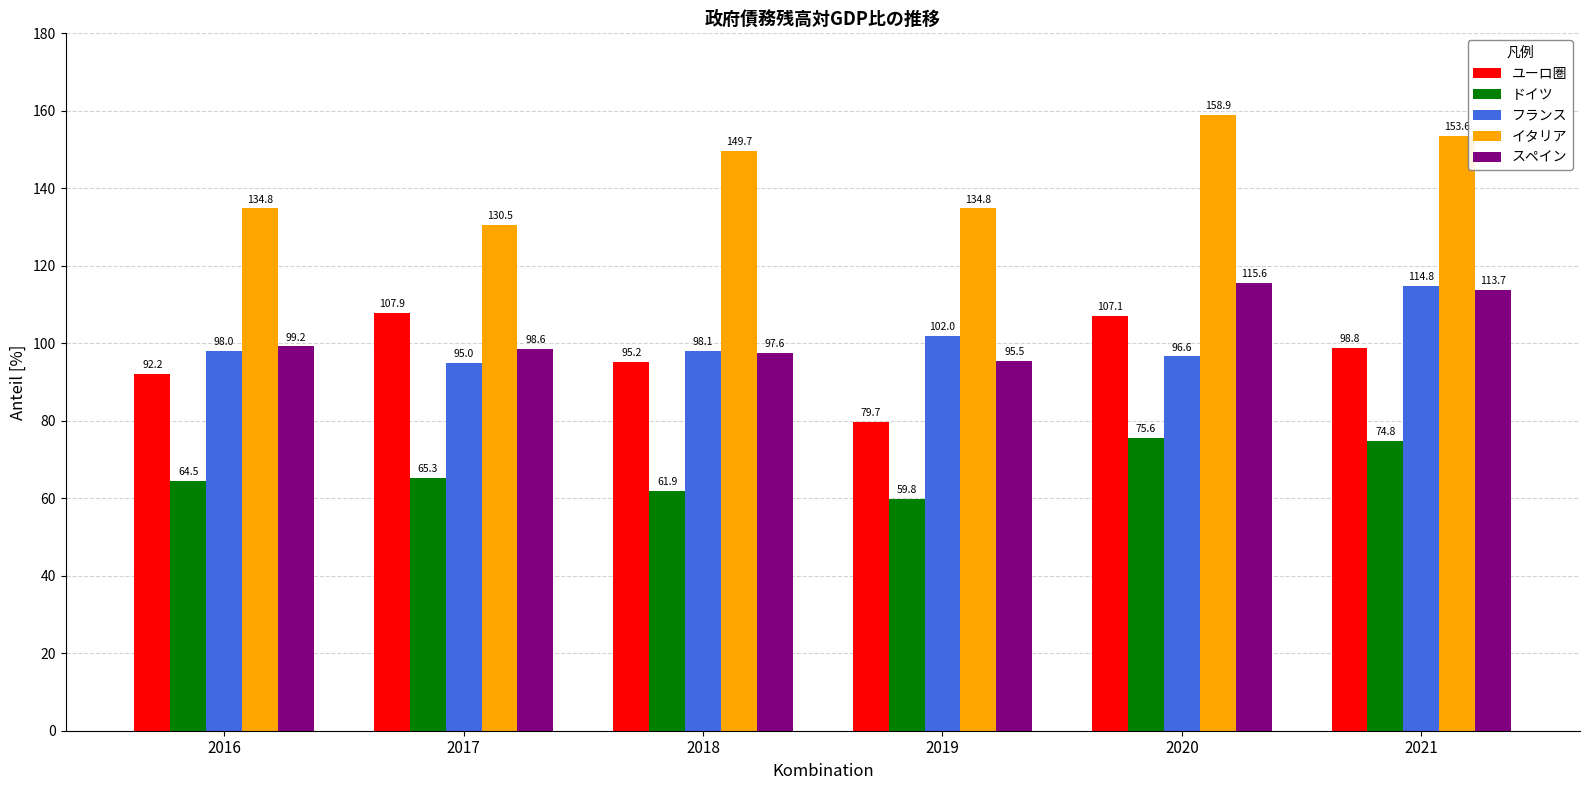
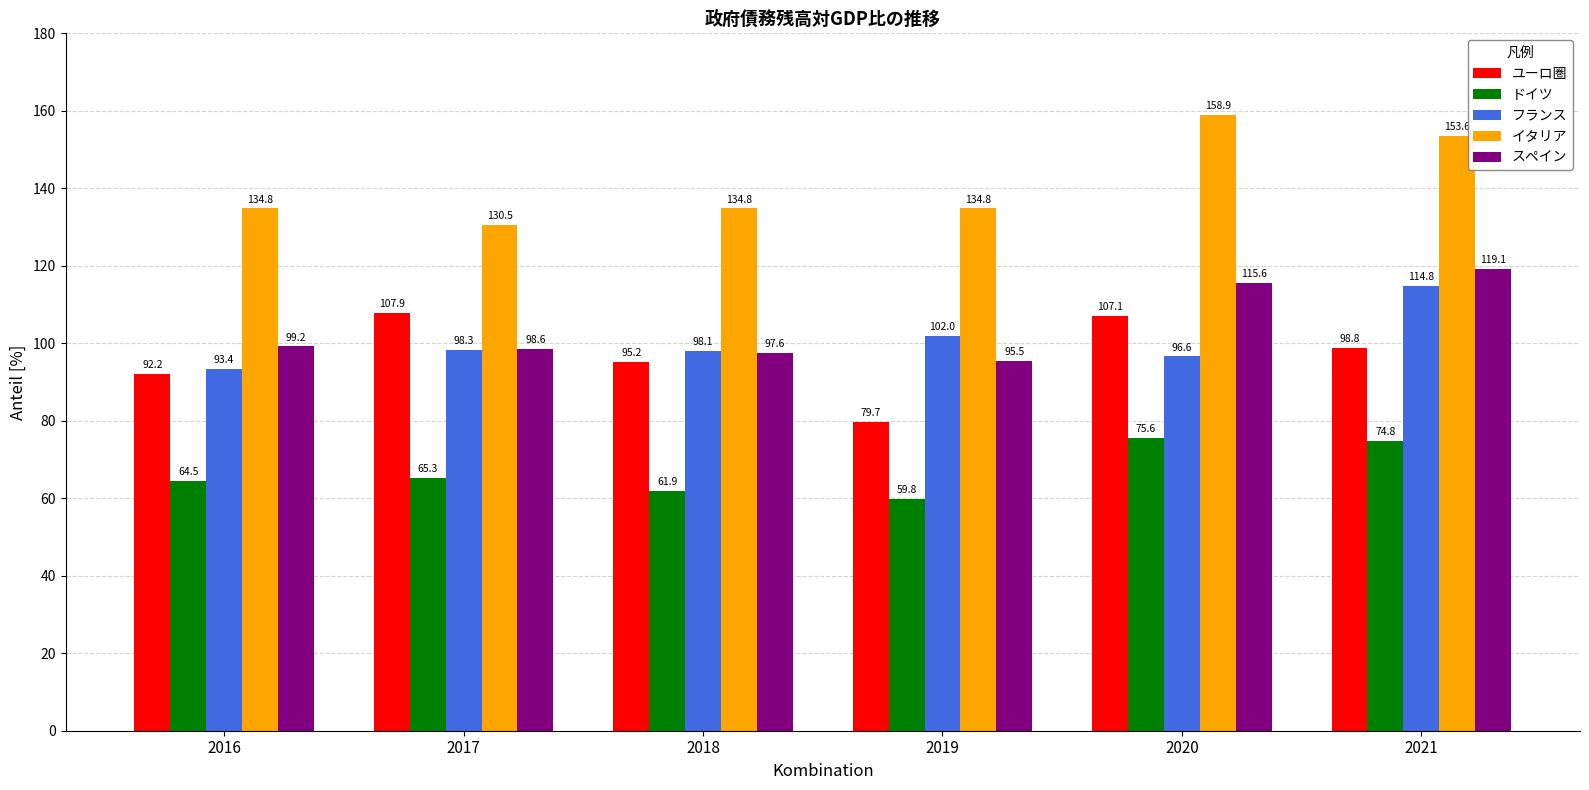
フランス, 2016: 98.0 -> 93.4
フランス, 2017: 95.0 -> 98.3
イタリア, 2018: 149.7 -> 134.8
スペイン, 2021: 113.7 -> 119.1
